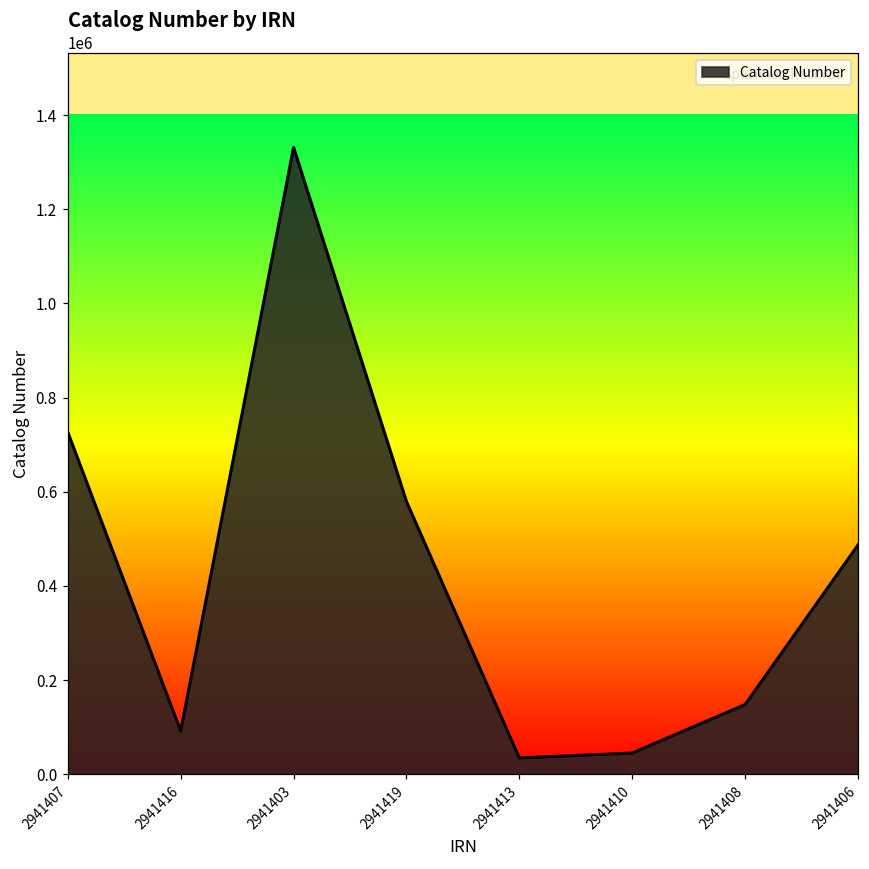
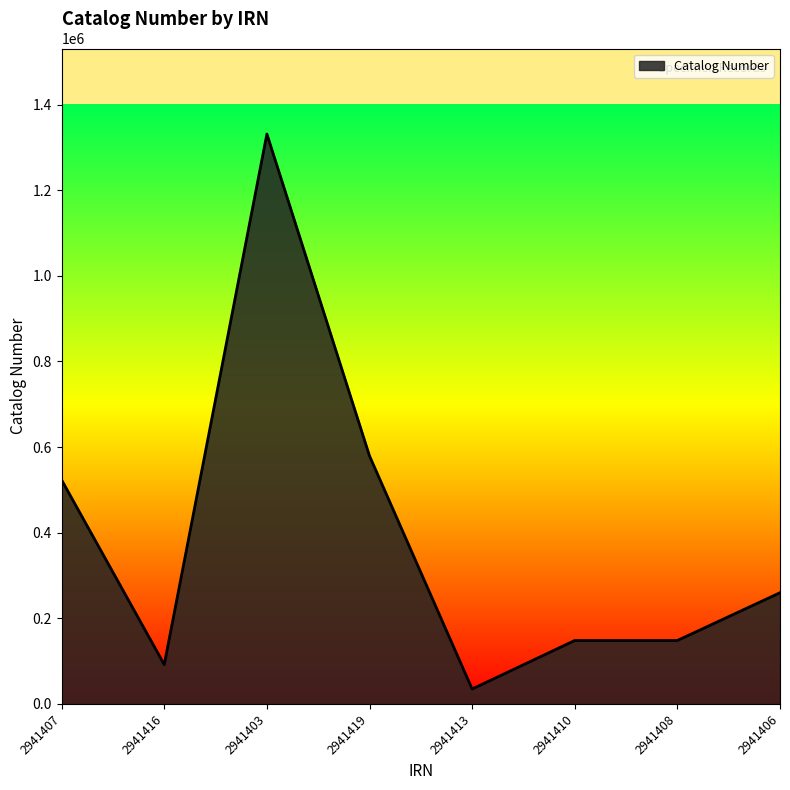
2941407: 730000 -> 520000
2941410: 50000 -> 150000
2941406: 490000 -> 260000
